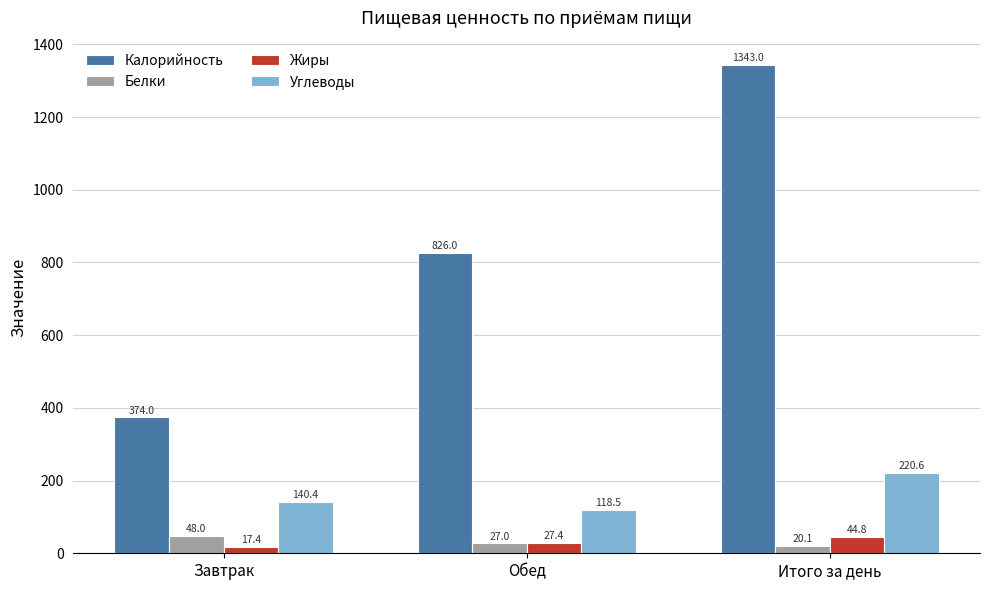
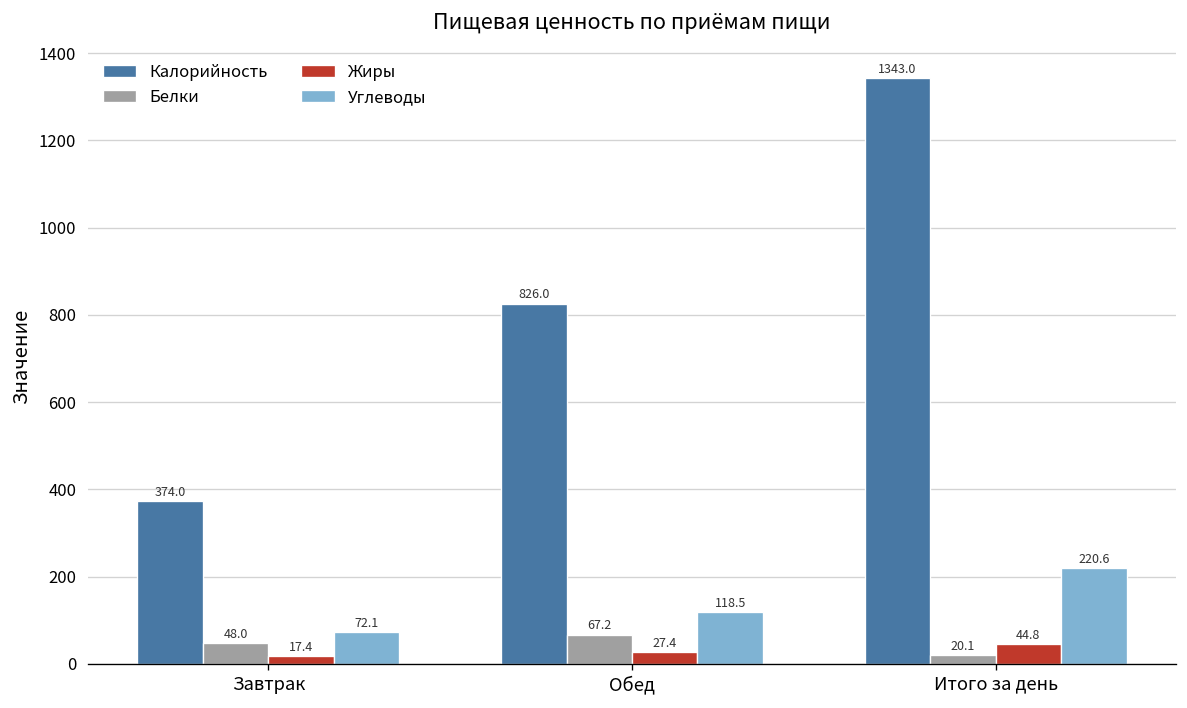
Углеводы, Завтрак: 140.4 -> 72.1
Белки, Обед: 27.0 -> 67.2
